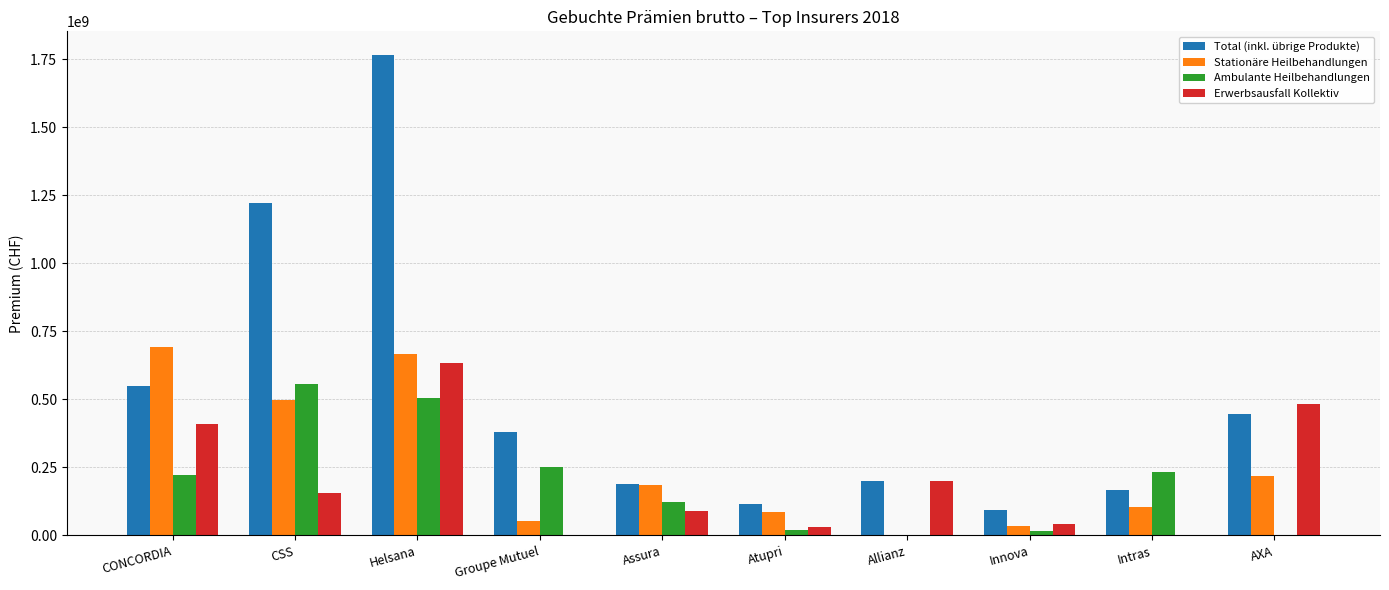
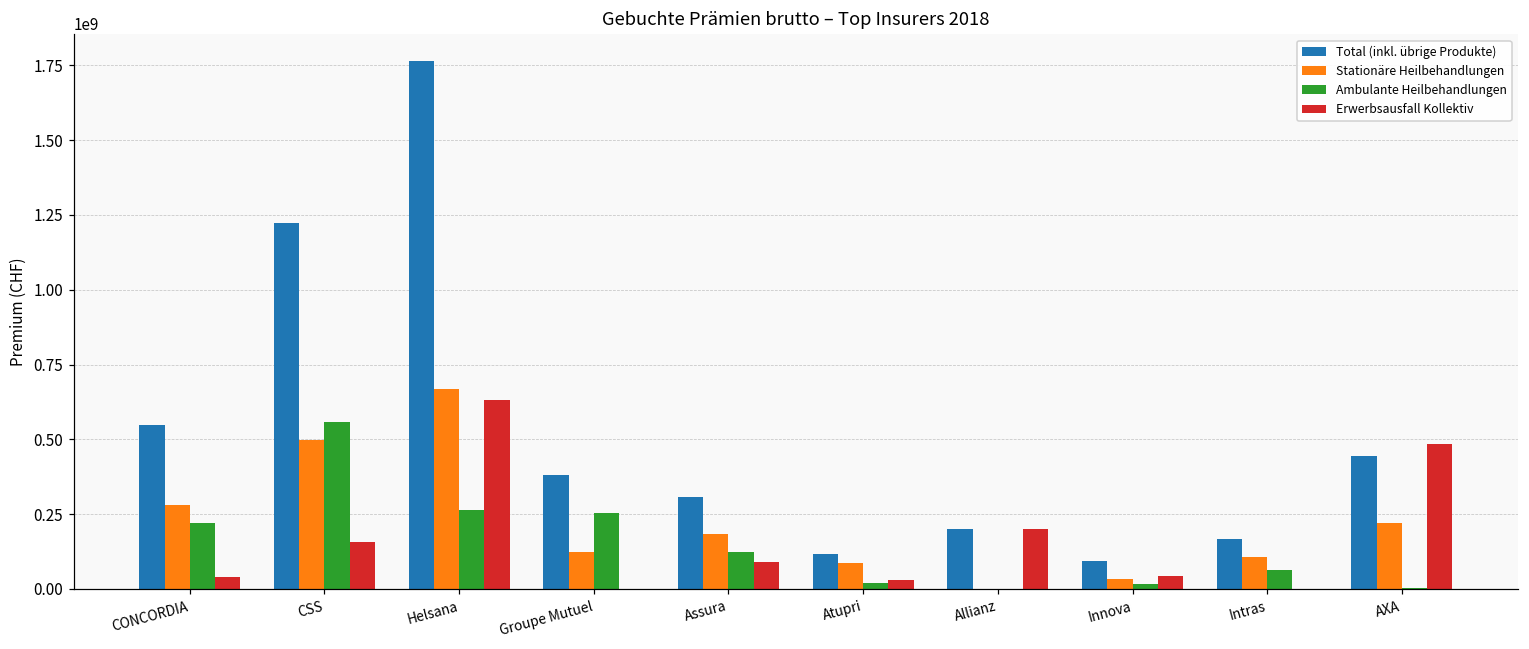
Stationäre Heilbehandlungen, CONCORDIA: 690000000 -> 280000000
Erwerbsausfall Kollektiv, CONCORDIA: 410000000 -> 40000000
Ambulante Heilbehandlungen, Helsana: 510000000 -> 260000000
Stationäre Heilbehandlungen, Groupe Mutuel: 50000000 -> 120000000
Total (inkl. übrige Produkte), Assura: 190000000 -> 310000000
Ambulante Heilbehandlungen, Intras: 230000000 -> 60000000
